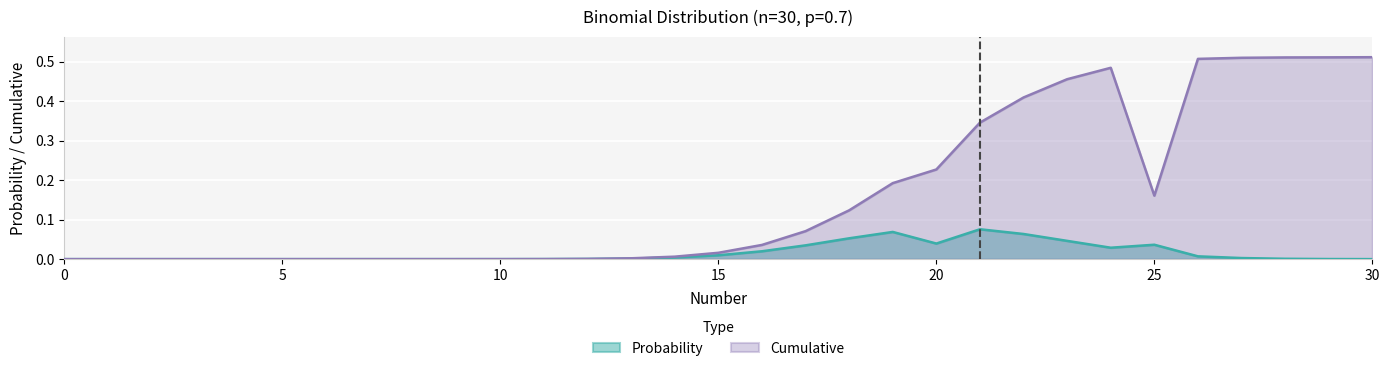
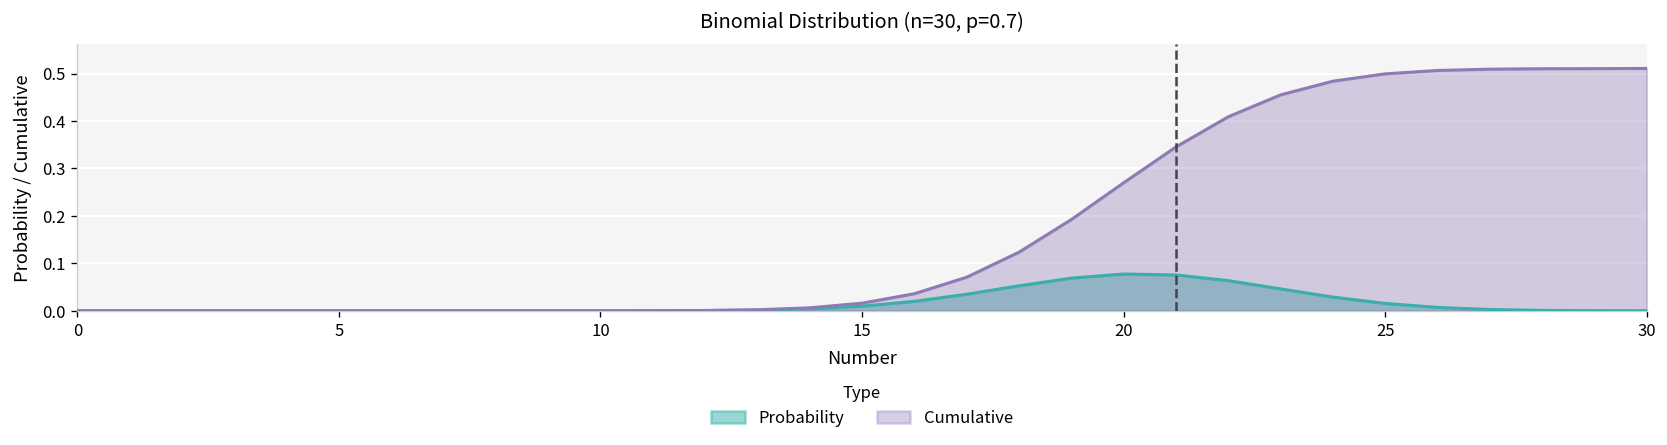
Probability, 20: 0.04 -> 0.08
Cumulative, 20: 0.23 -> 0.27
Probability, 25: 0.04 -> 0.02
Cumulative, 25: 0.16 -> 0.50
